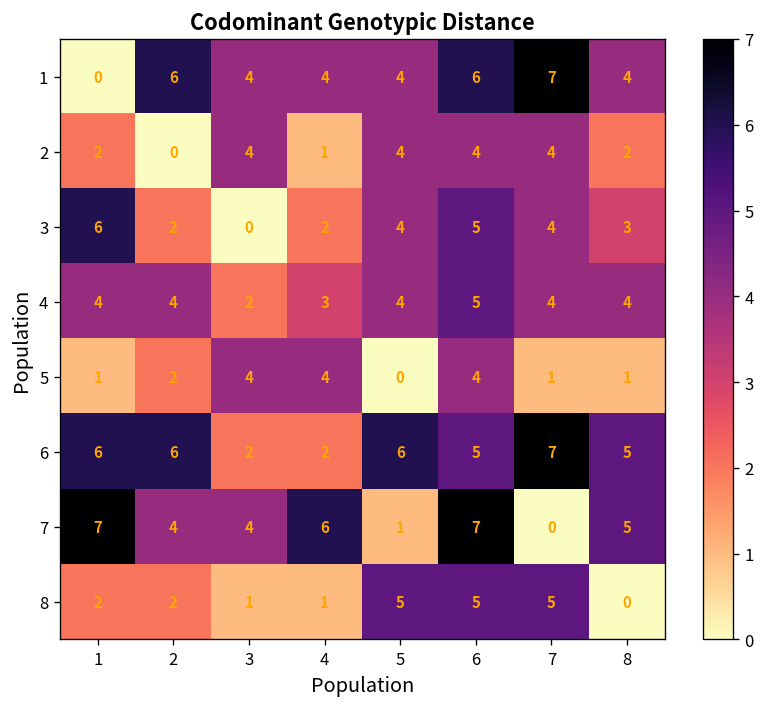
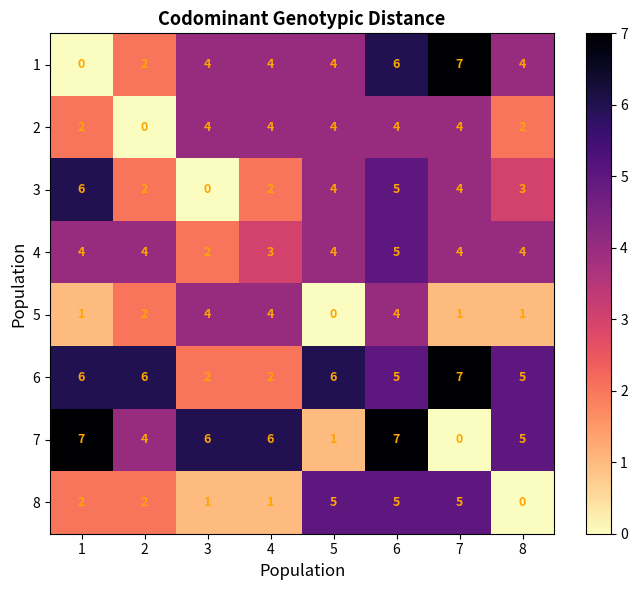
1, 2: 6 -> 2
2, 4: 1 -> 4
7, 3: 4 -> 6
